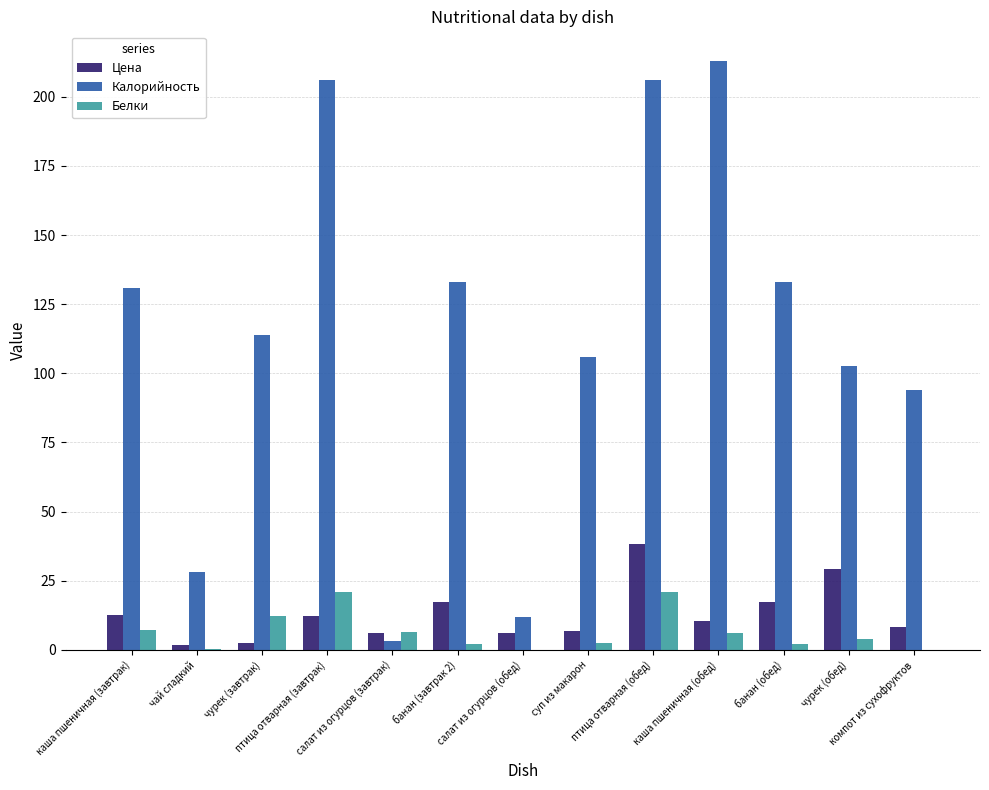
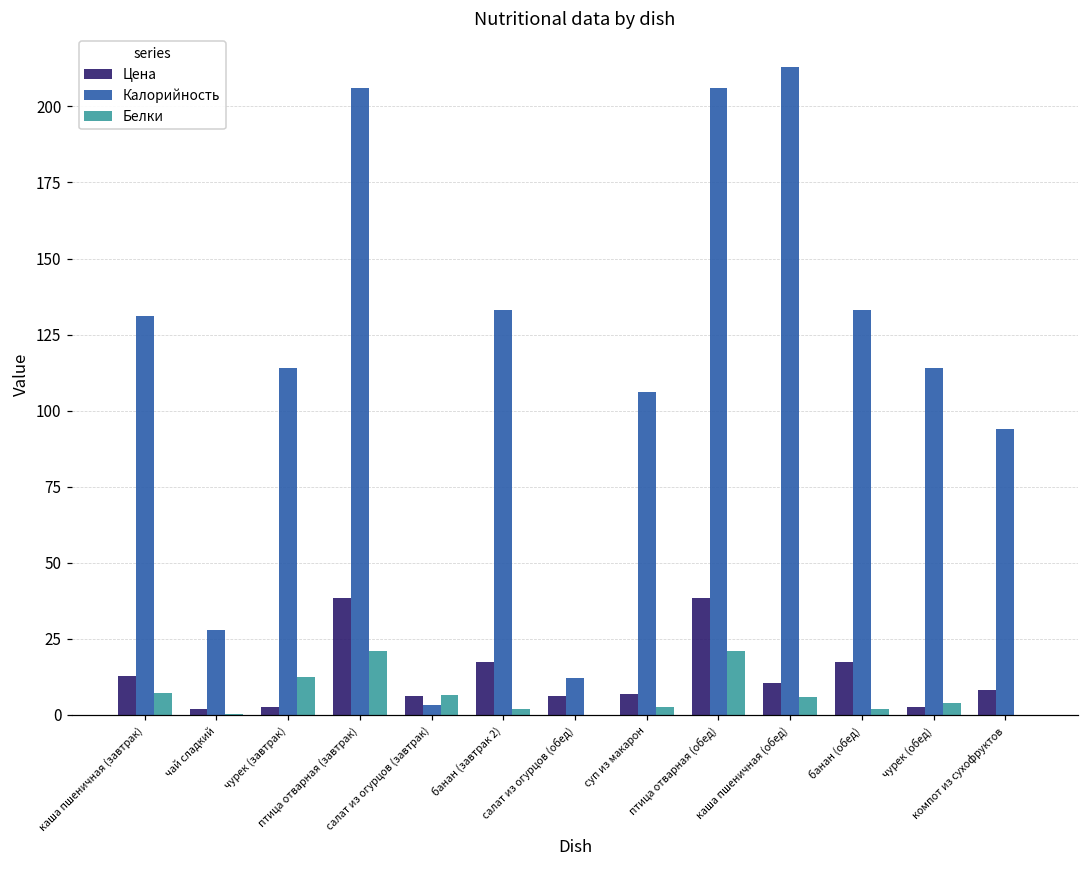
Цена, птица отварная (завтрак): 12 -> 38
Цена, чурек (обед): 29 -> 3
Калорийность, чурек (обед): 103 -> 114
